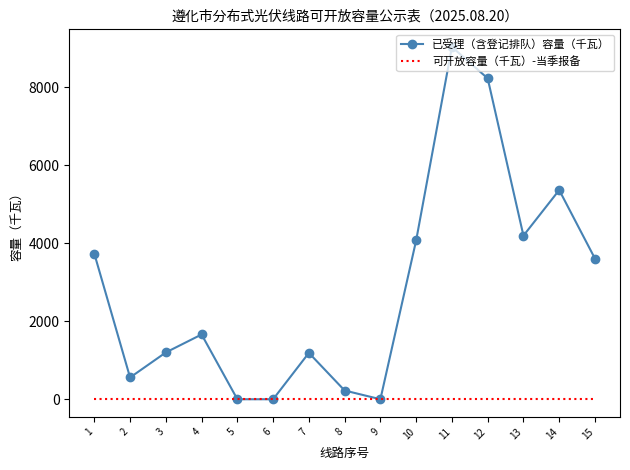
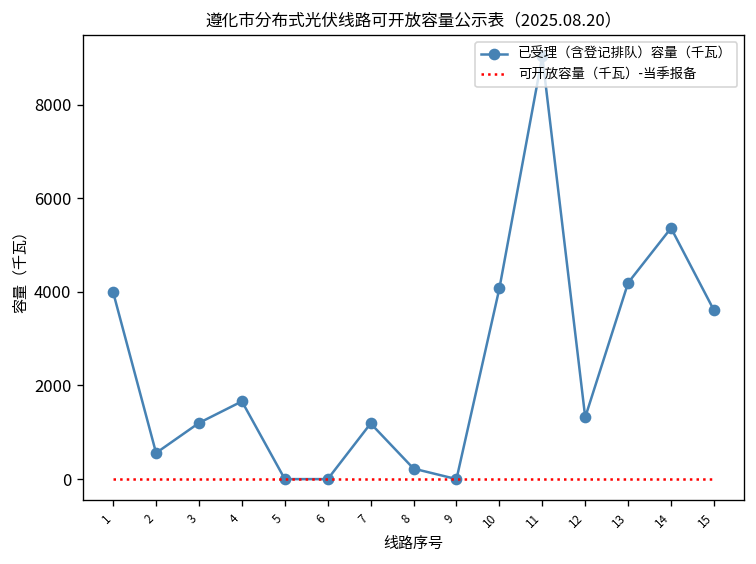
已受理（含登记排队）容量（千瓦）, 1: 3700 -> 4000
已受理（含登记排队）容量（千瓦）, 12: 8200 -> 1300
